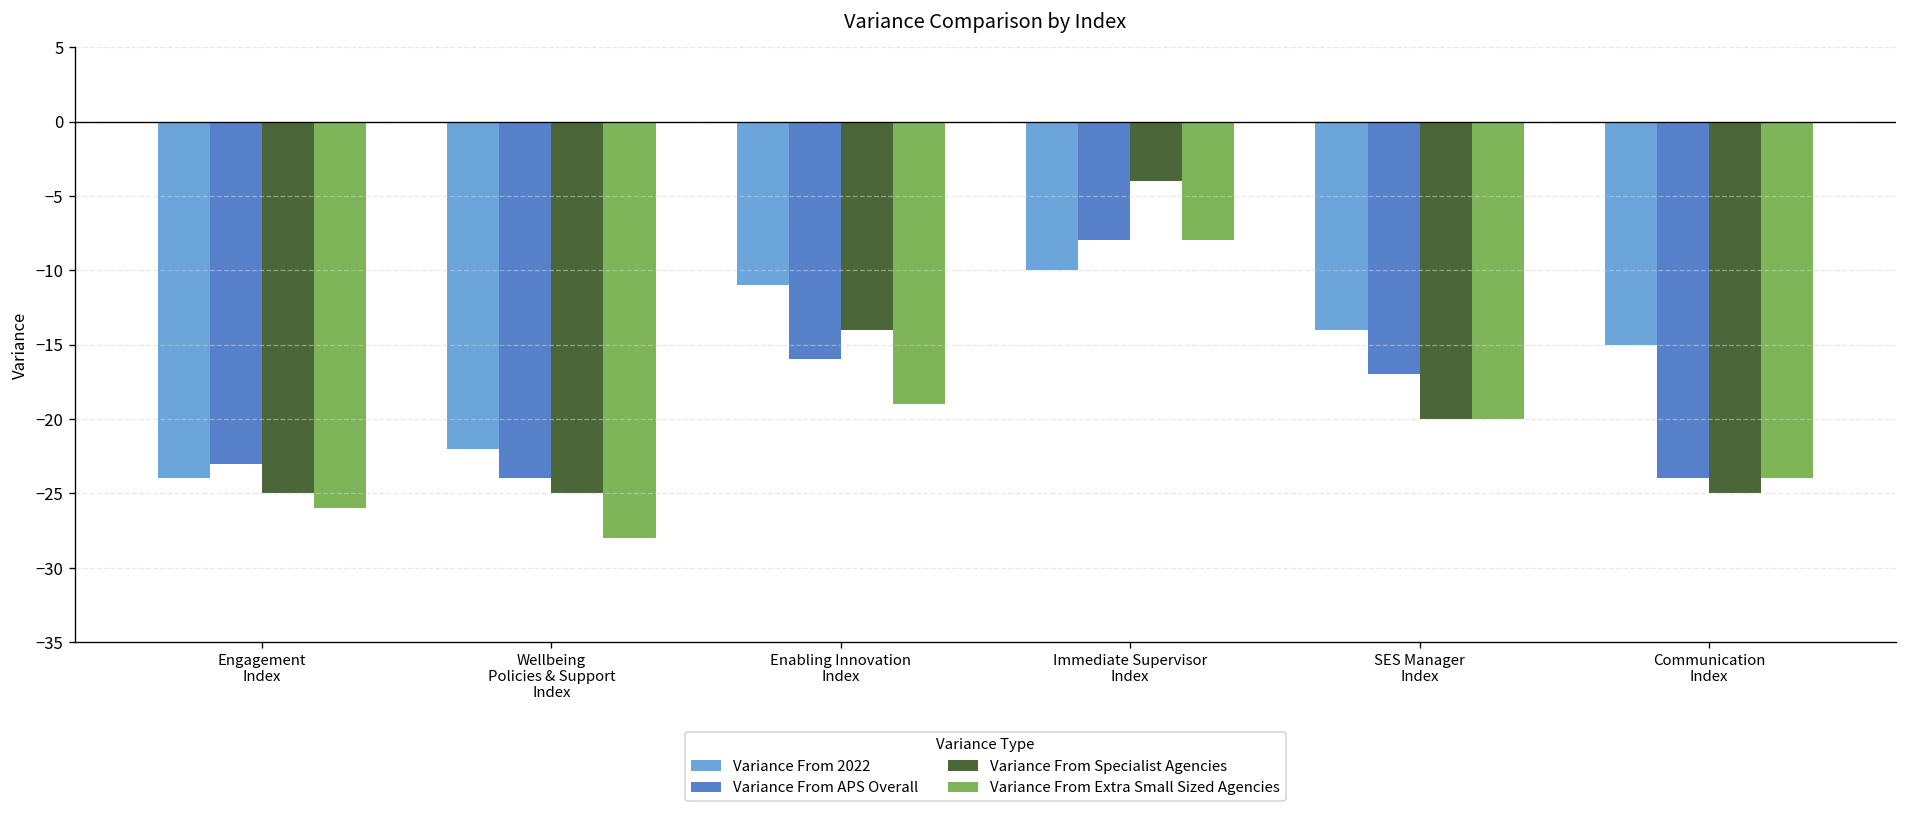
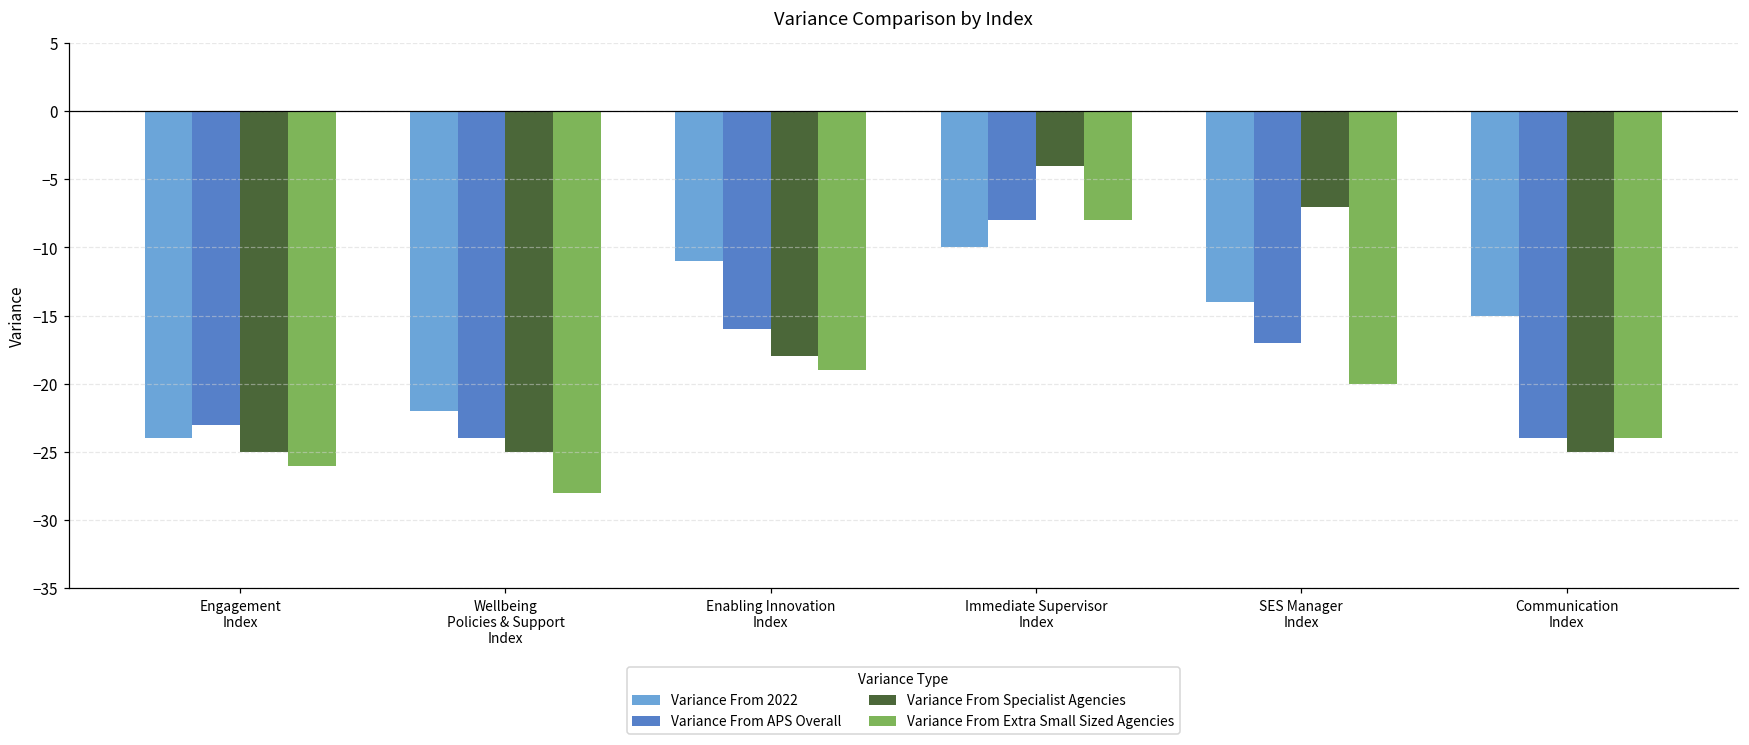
Variance From Specialist Agencies, Enabling Innovation Index: -14 -> -18
Variance From Specialist Agencies, SES Manager Index: -20 -> -7
